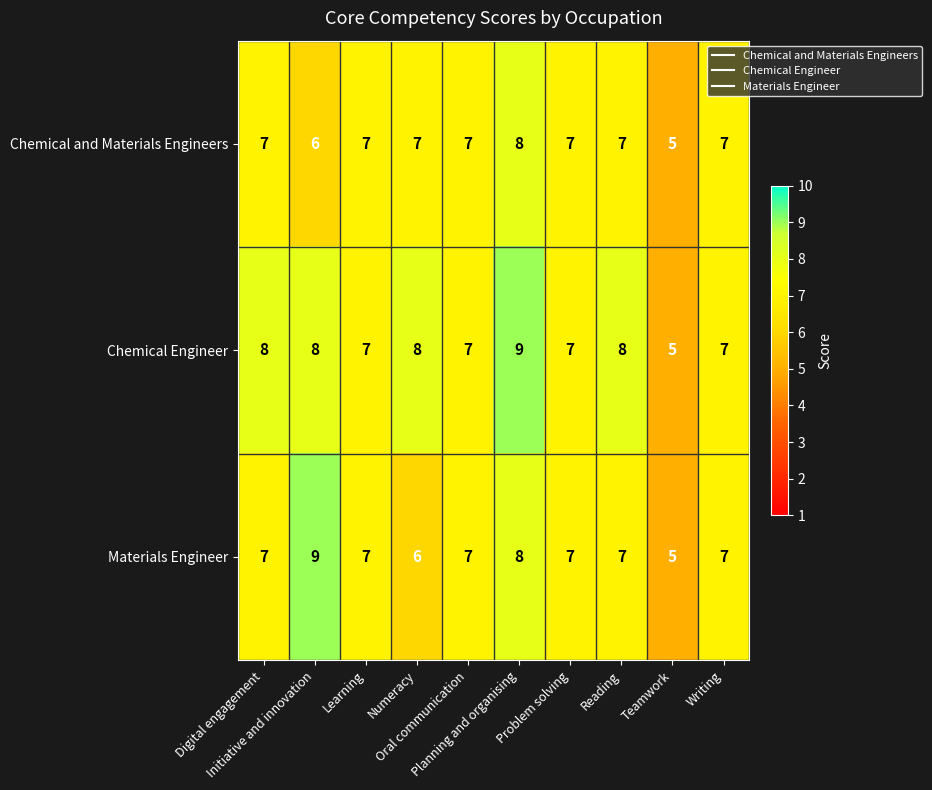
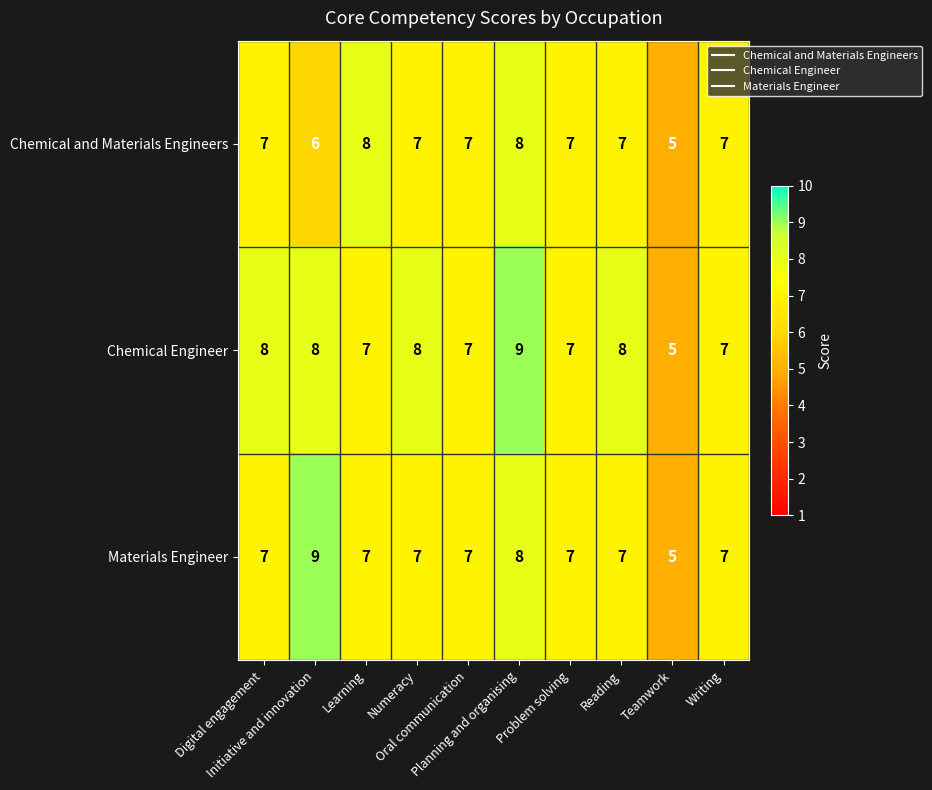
Chemical and Materials Engineers, Learning: 7 -> 8
Materials Engineer, Numeracy: 6 -> 7
